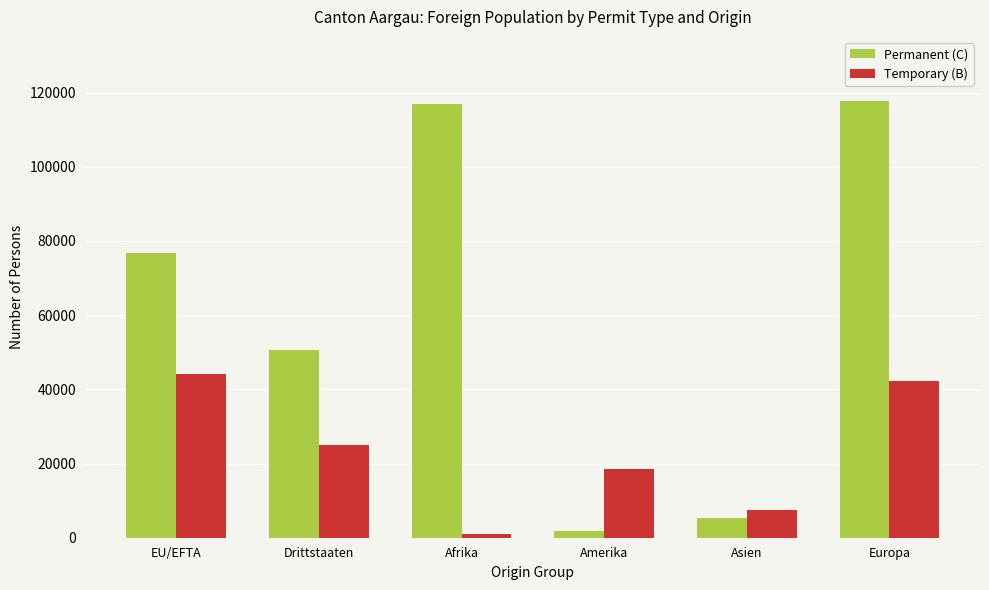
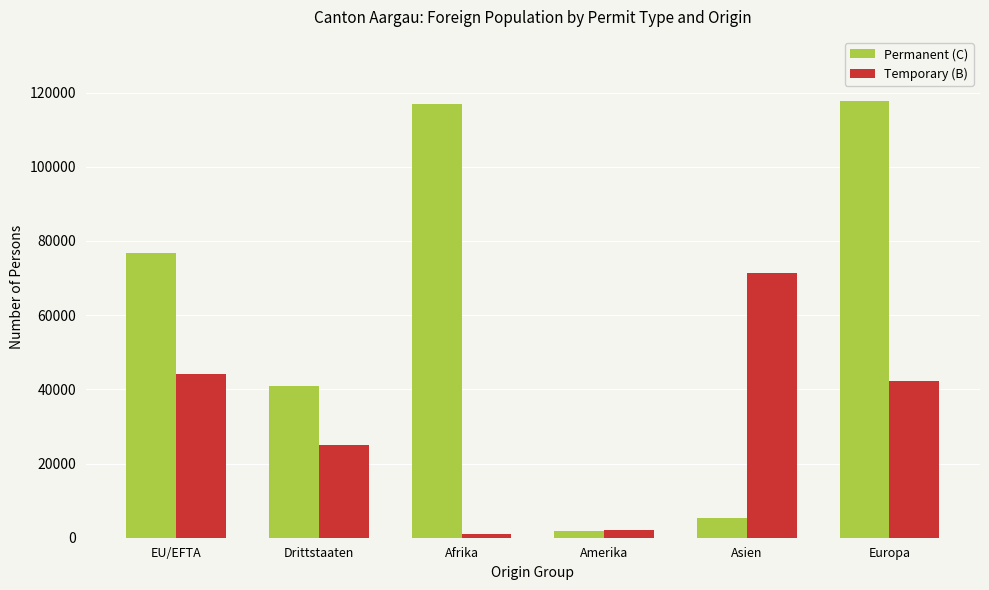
Permanent (C), Drittstaaten: 51000 -> 41000
Temporary (B), Amerika: 19000 -> 2000
Temporary (B), Asien: 7000 -> 71000
